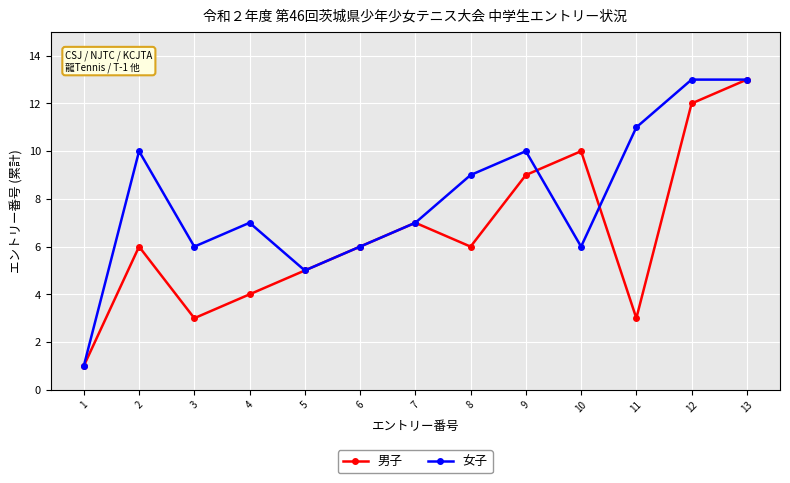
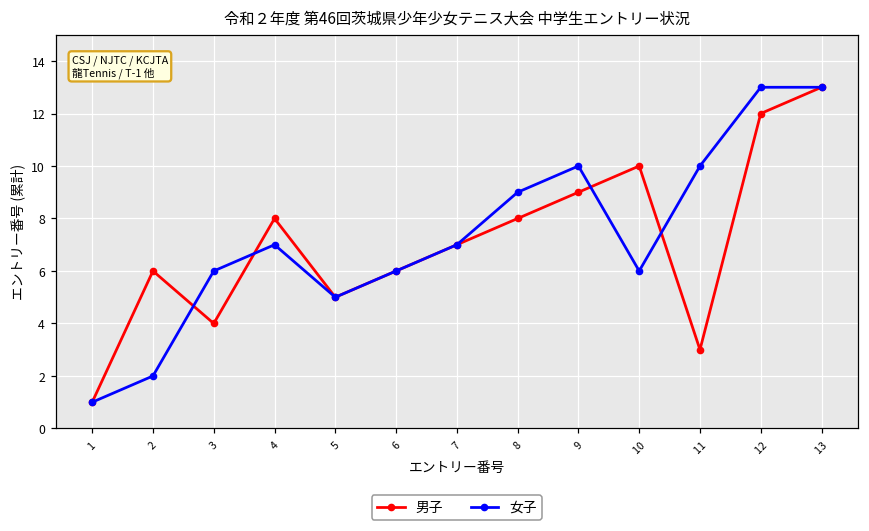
女子, 2: 10 -> 2
男子, 3: 3 -> 4
男子, 4: 4 -> 8
男子, 8: 6 -> 8
女子, 11: 11 -> 10
